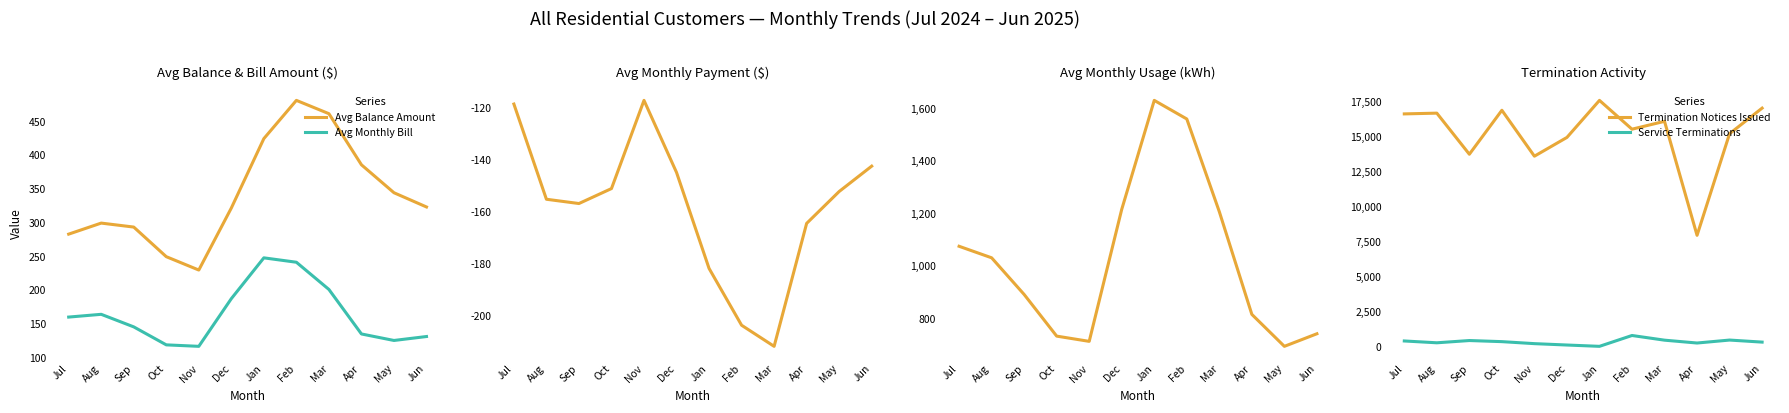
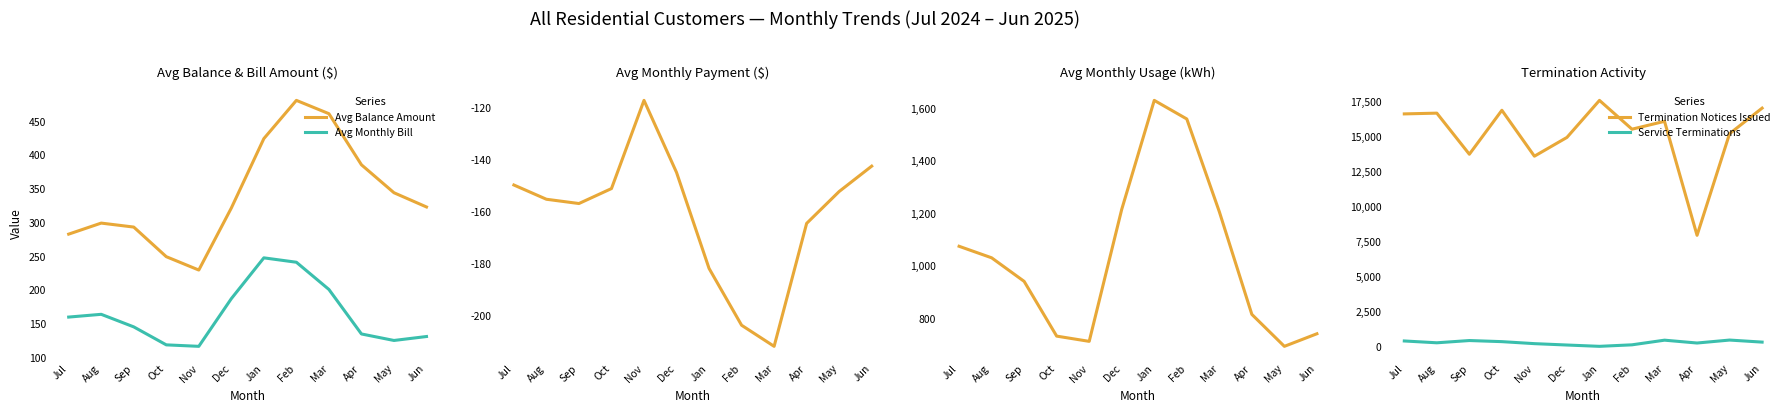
Avg Monthly Payment ($), Jul: -119 -> -150
Avg Monthly Usage (kWh), Sep: 890 -> 940
Termination Activity, Service Terminations, Feb: 800 -> 100
